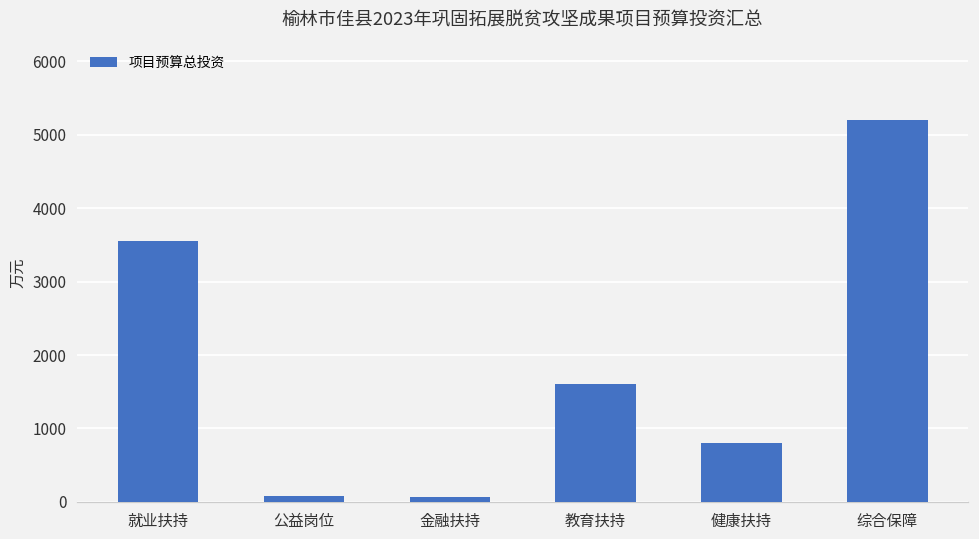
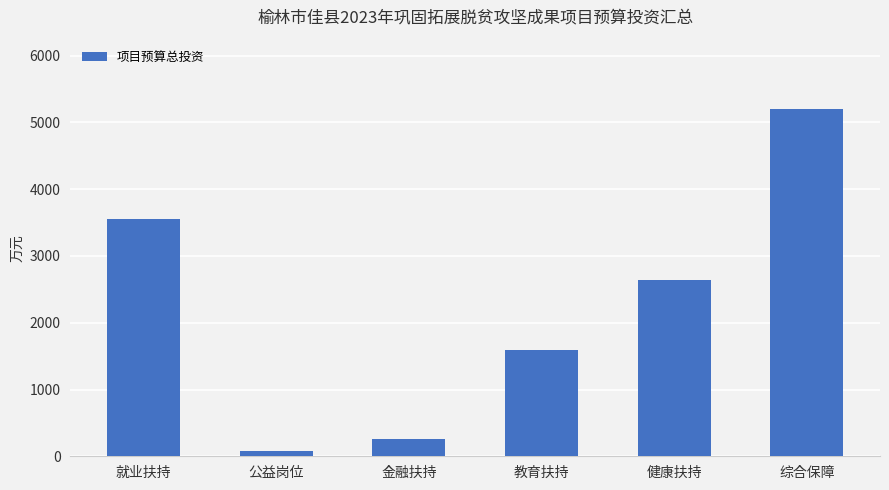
金融扶持: 100 -> 300
健康扶持: 800 -> 2600
